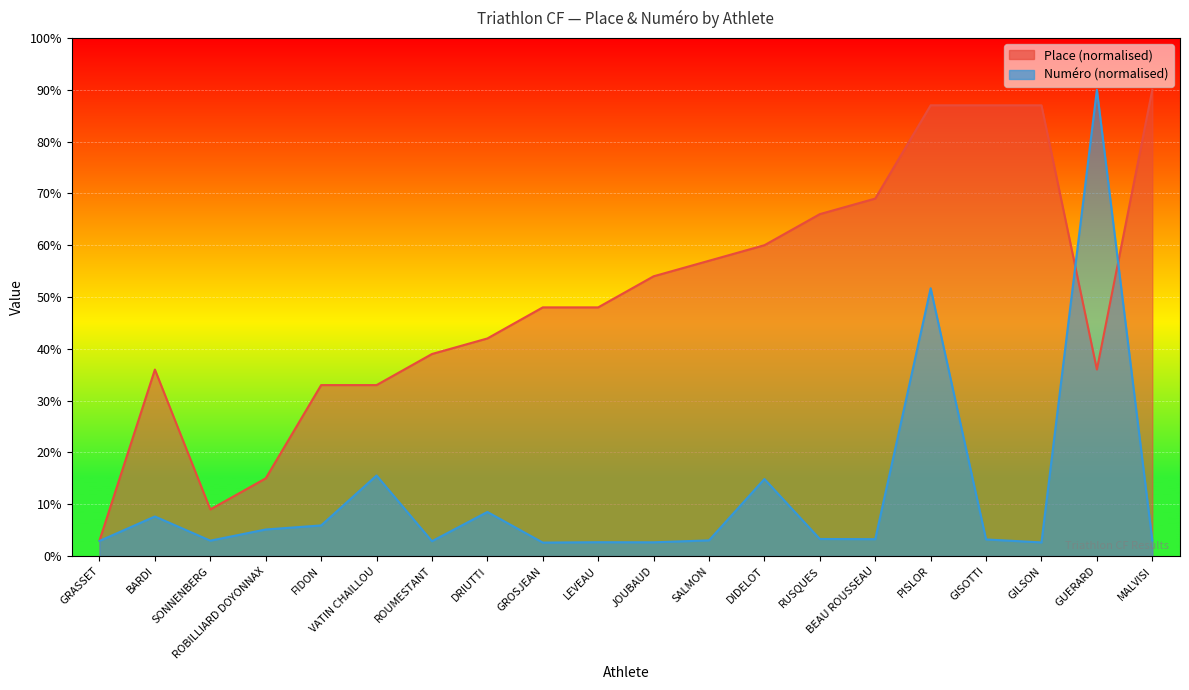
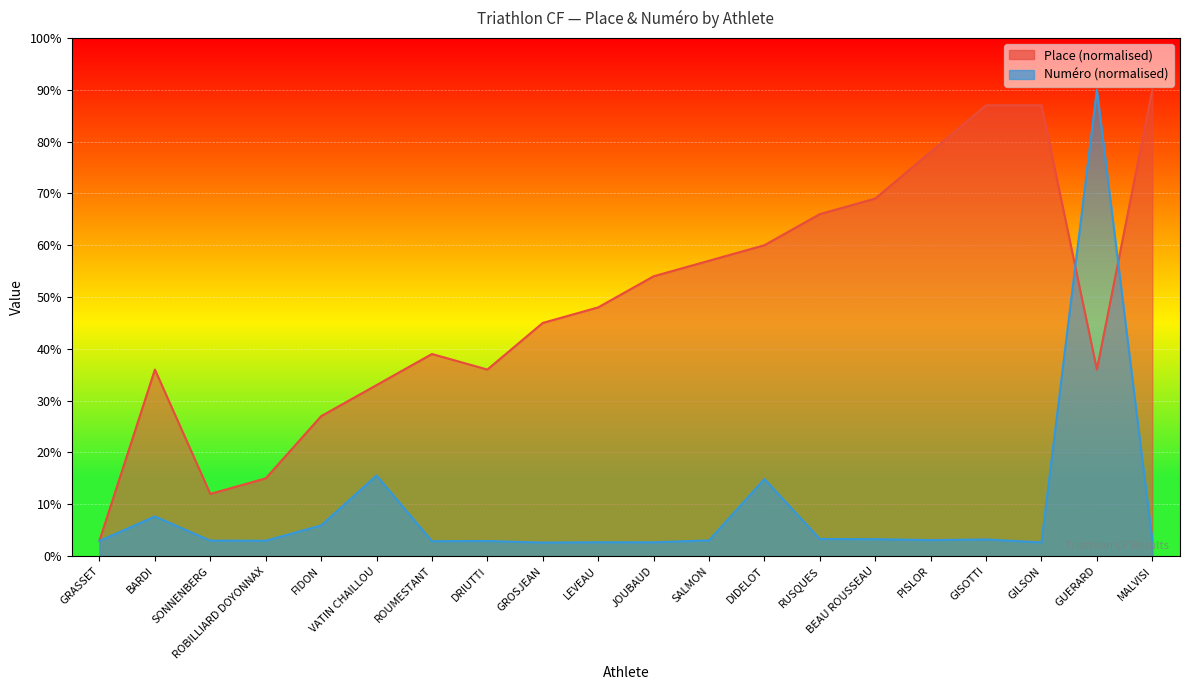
Place (normalised), SONNENBERG: 9% -> 12%
Numéro (normalised), ROBILLIARD DOYONNAX: 5% -> 3%
Place (normalised), FIDON: 33% -> 27%
Place (normalised), DRIUTTI: 42% -> 36%
Numéro (normalised), DRIUTTI: 9% -> 3%
Place (normalised), GROSJEAN: 48% -> 45%
Place (normalised), PISLOR: 87% -> 78%
Numéro (normalised), PISLOR: 52% -> 3%
